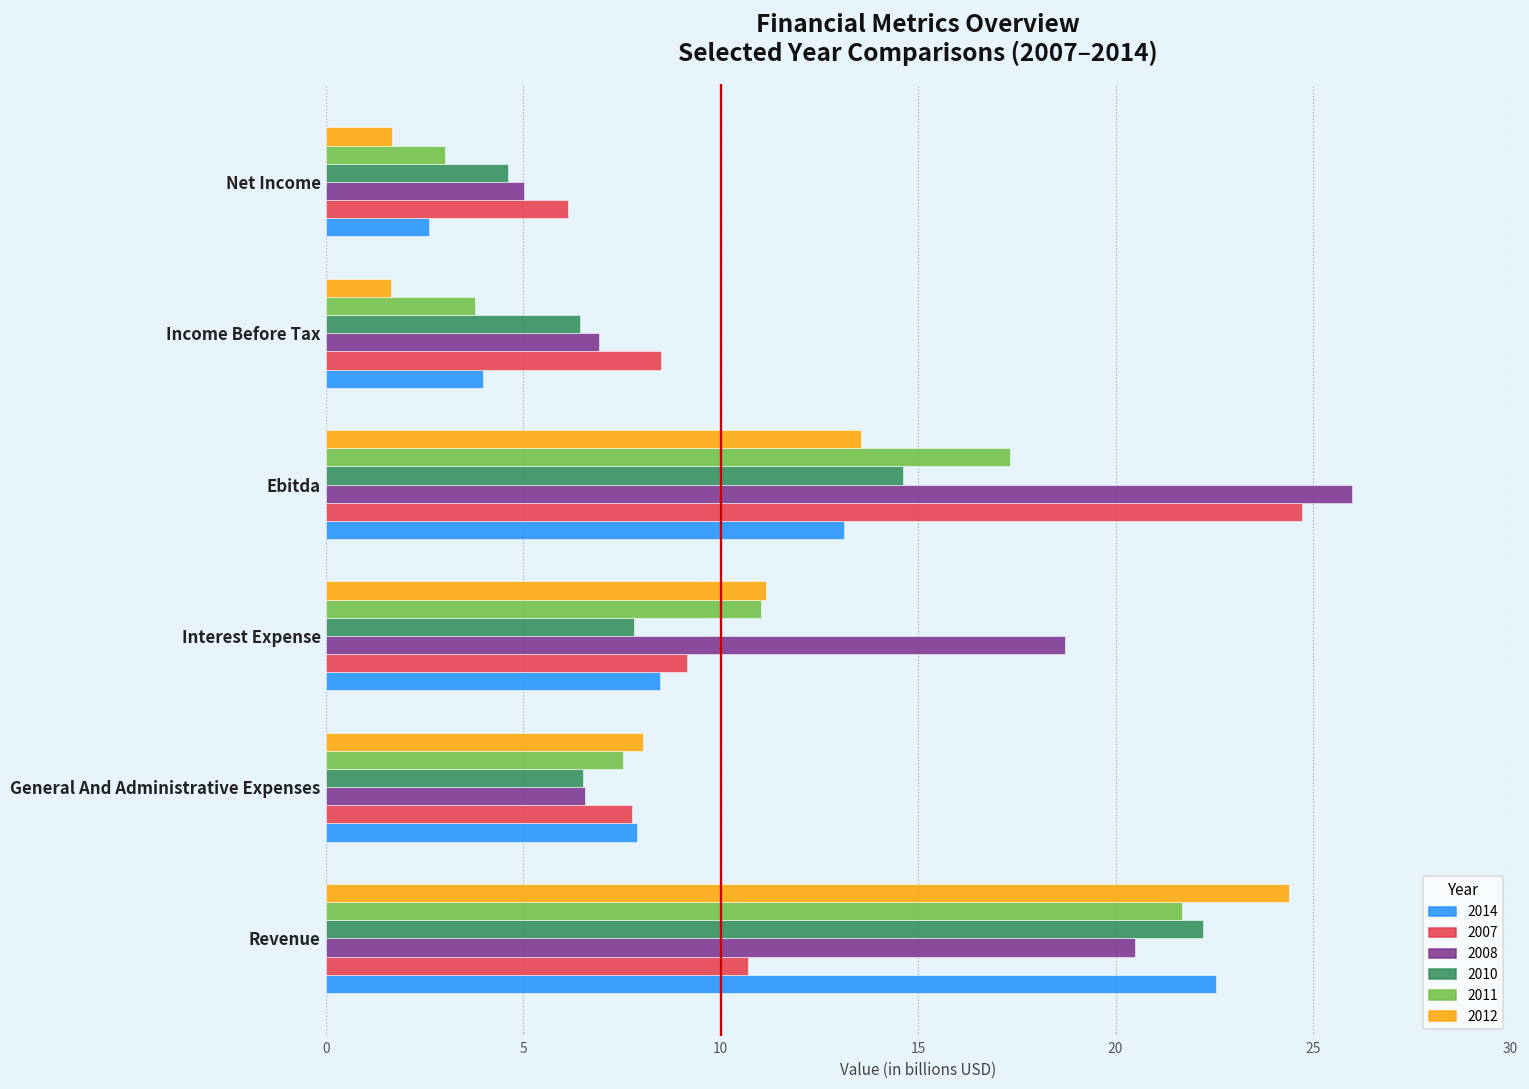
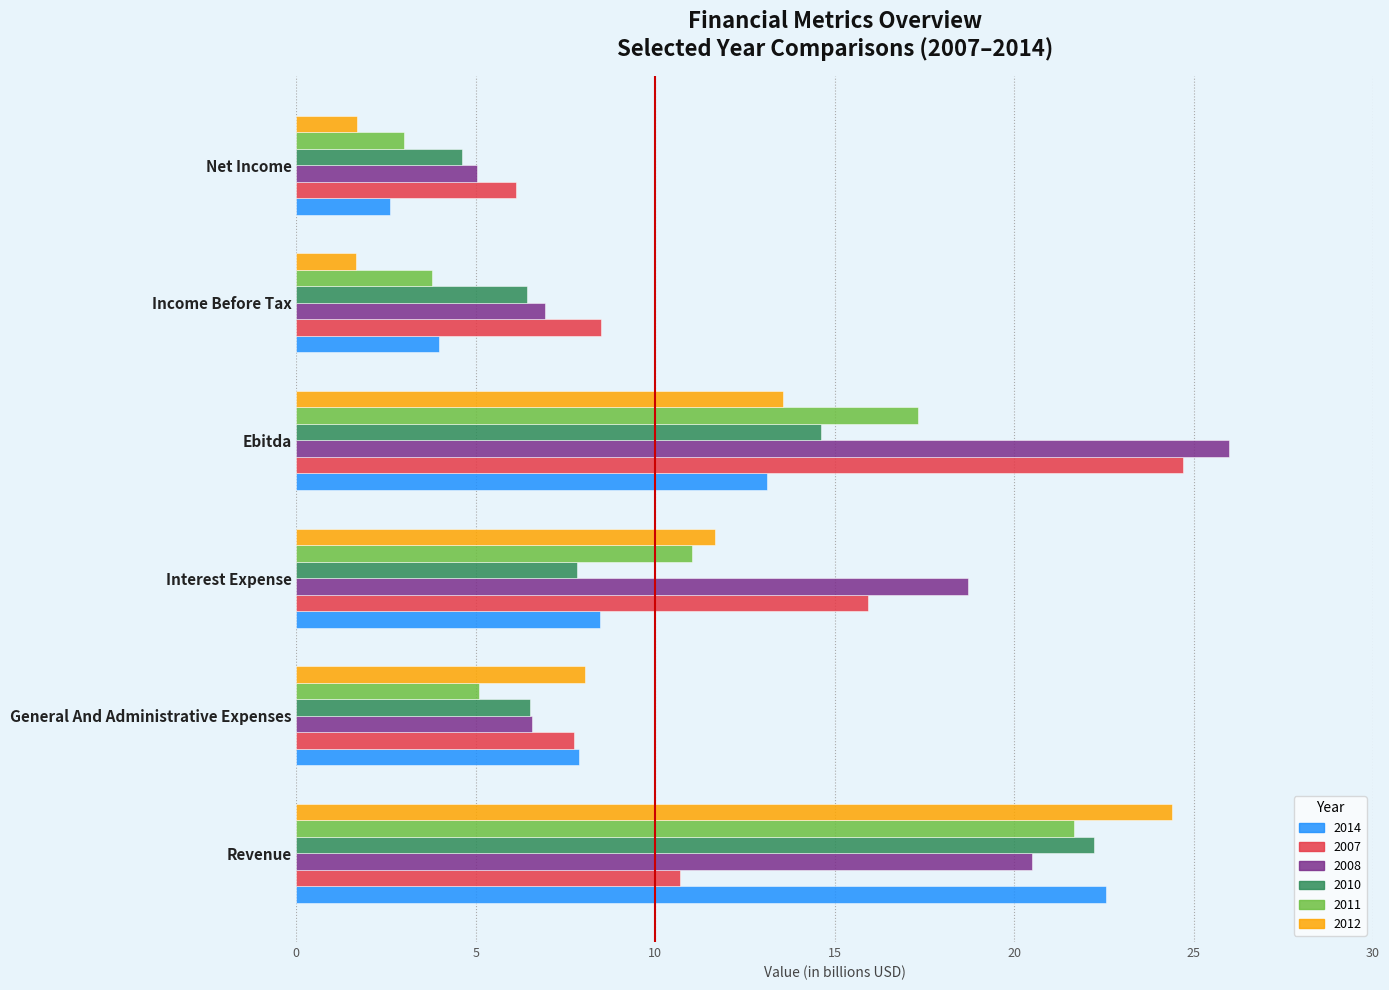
2012, Interest Expense: 11.1 -> 11.7
2007, Interest Expense: 9.1 -> 15.9
2011, General And Administrative Expenses: 7.5 -> 5.1
